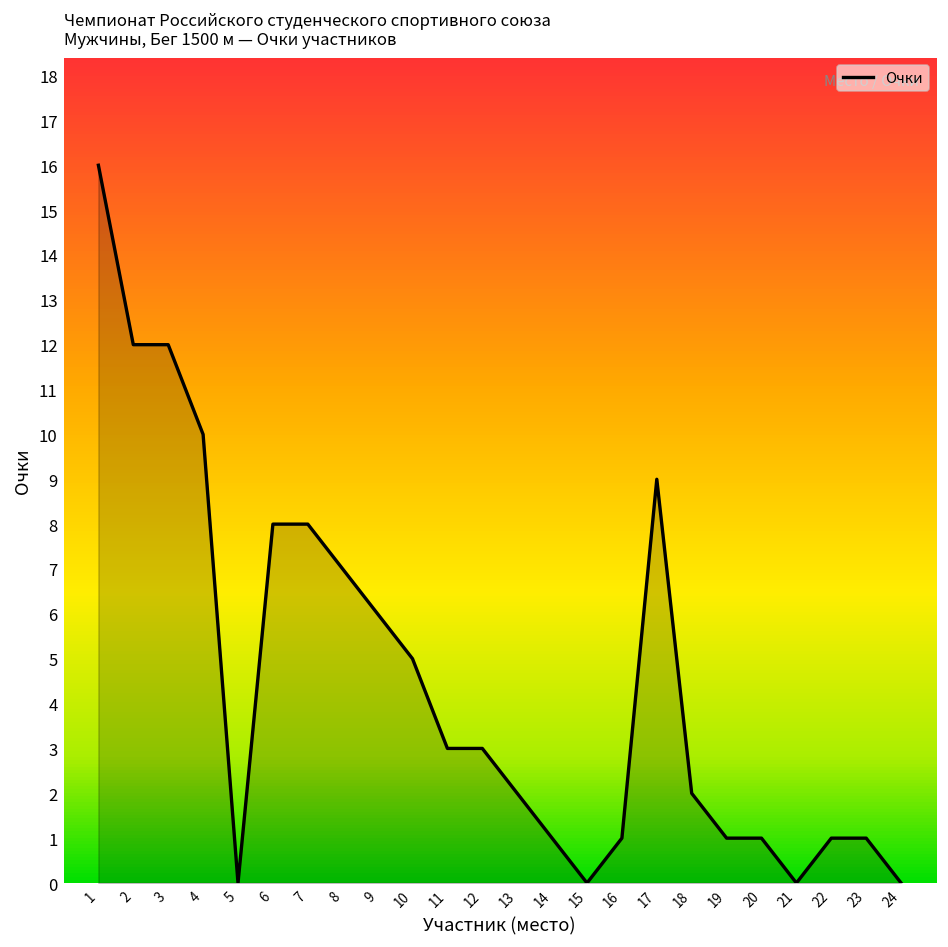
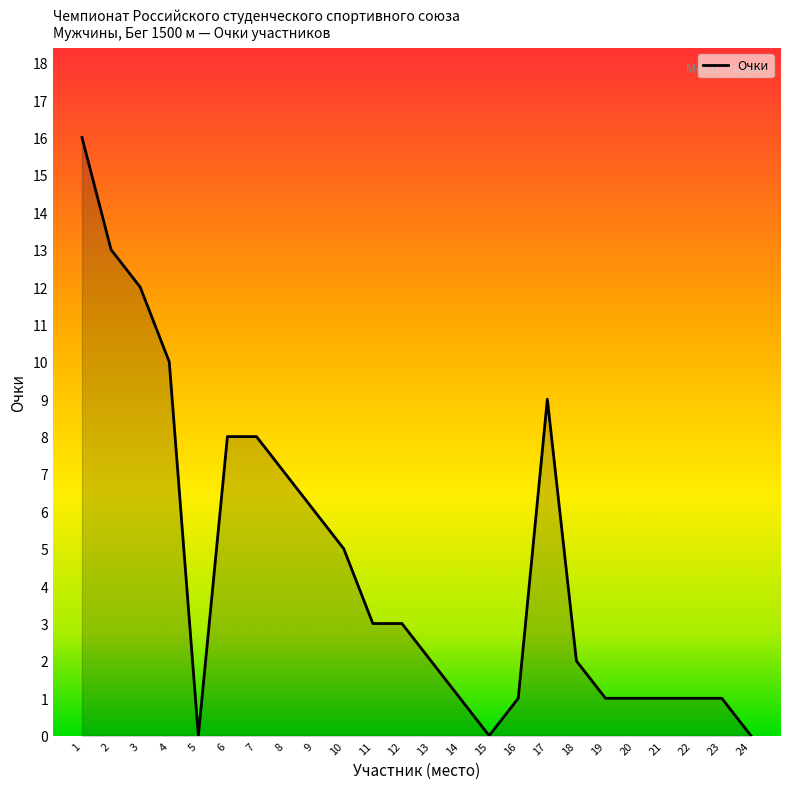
2: 12 -> 13
21: 0 -> 1
